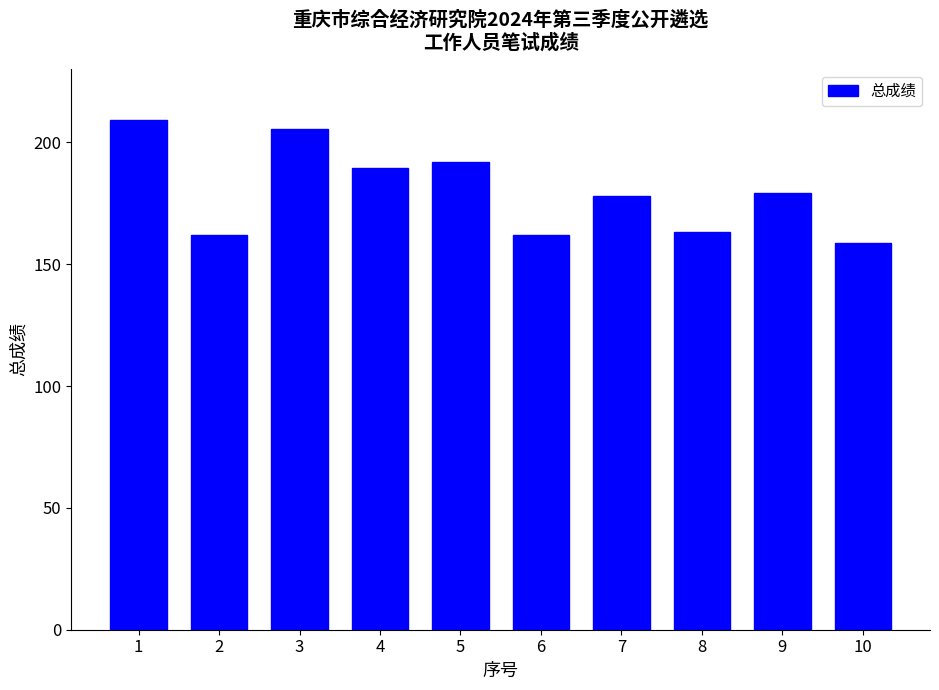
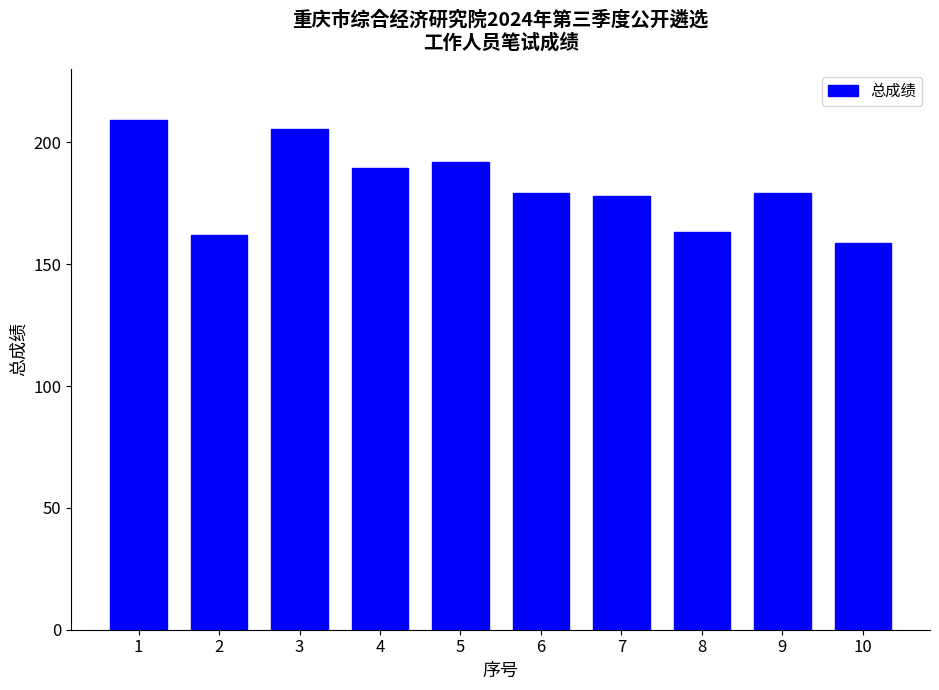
6: 162 -> 179
